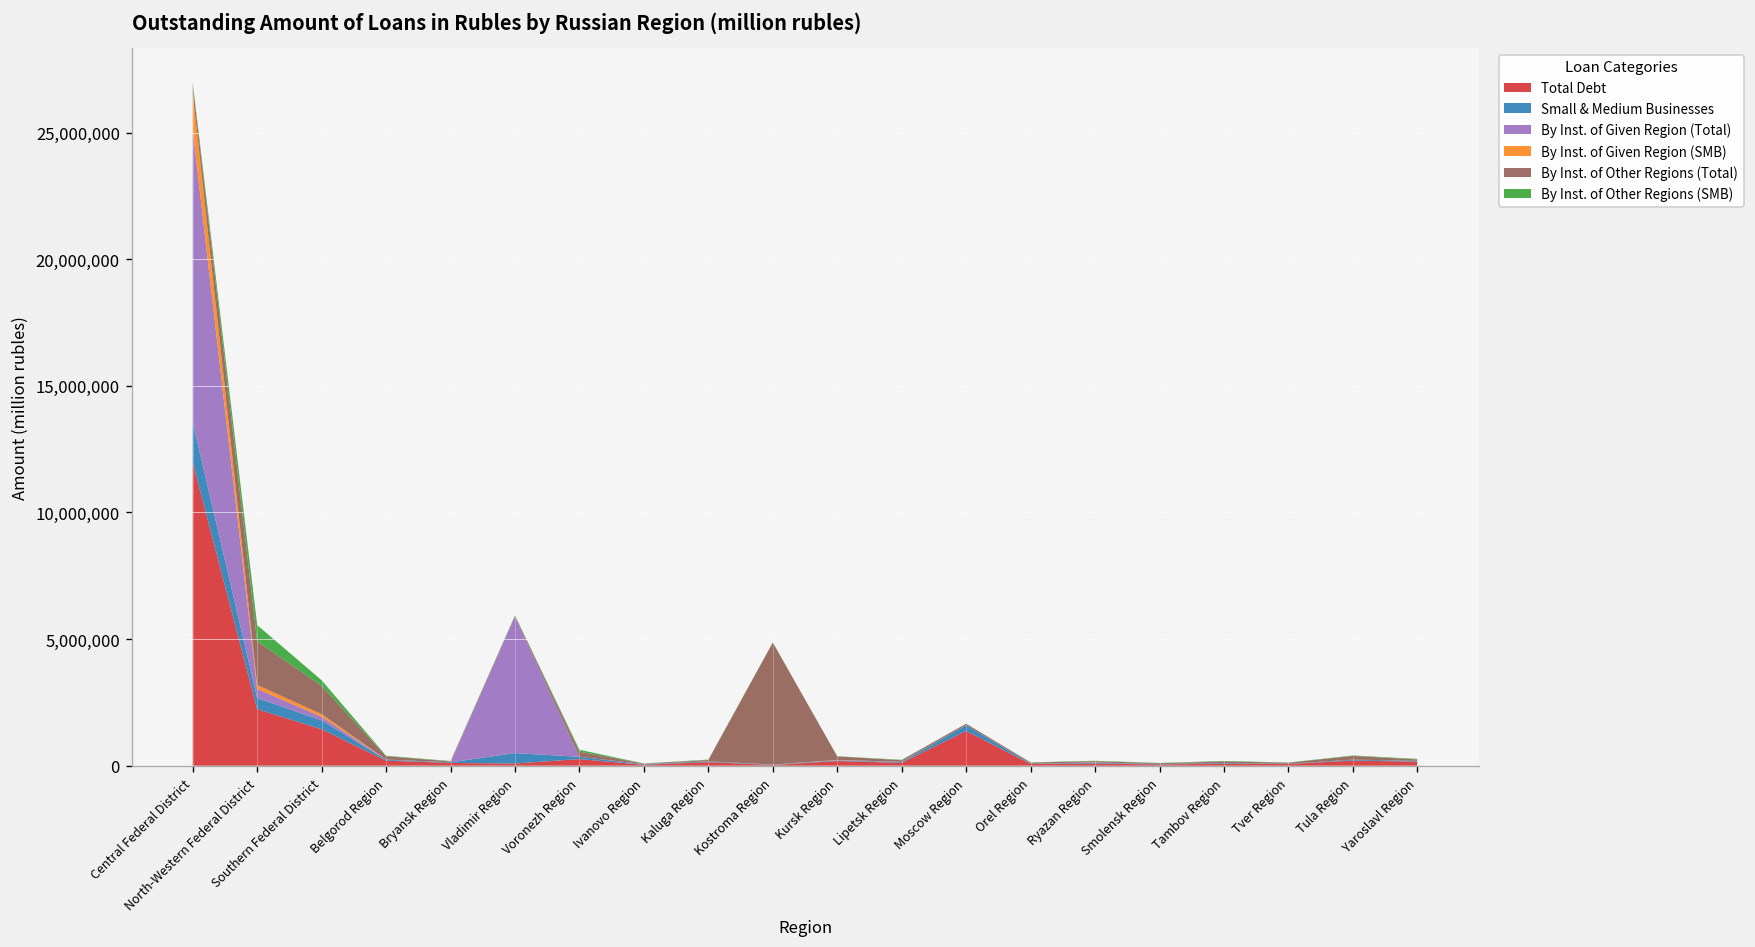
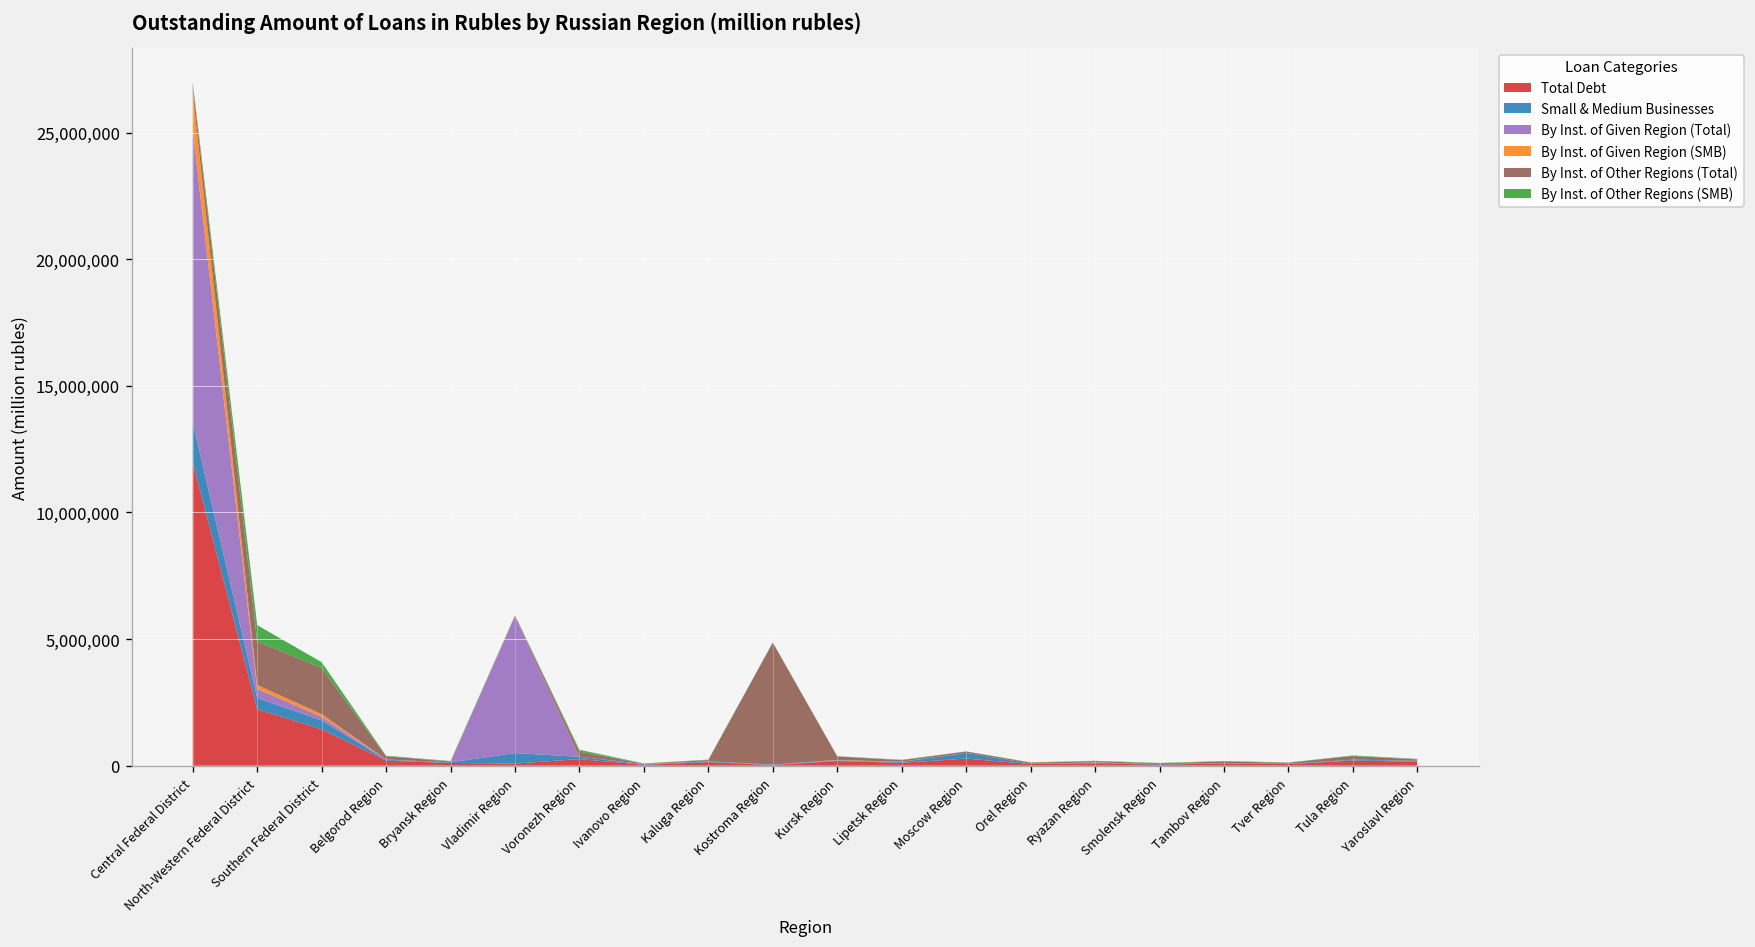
By Inst. of Other Regions (Total), Southern Federal District: 1,100,000 -> 1,800,000
Total Debt, Moscow Region: 1,400,000 -> 300,000
